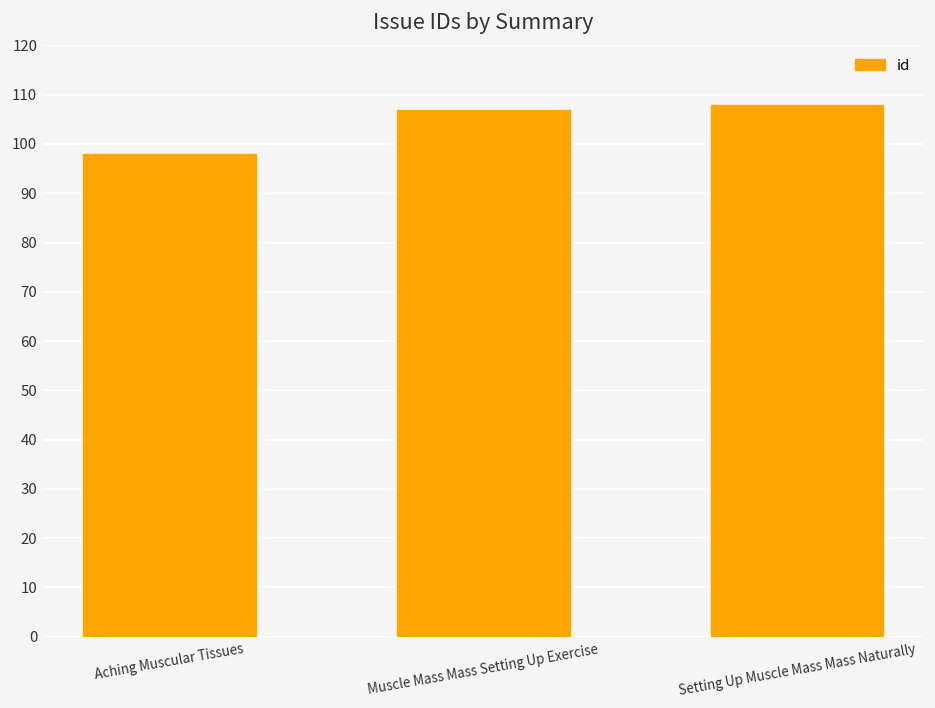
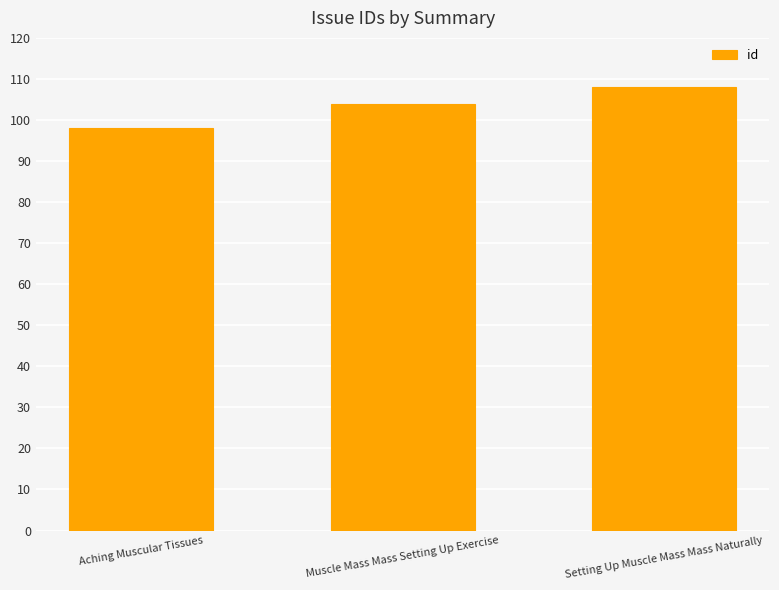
Muscle Mass Mass Setting Up Exercise: 107 -> 104
